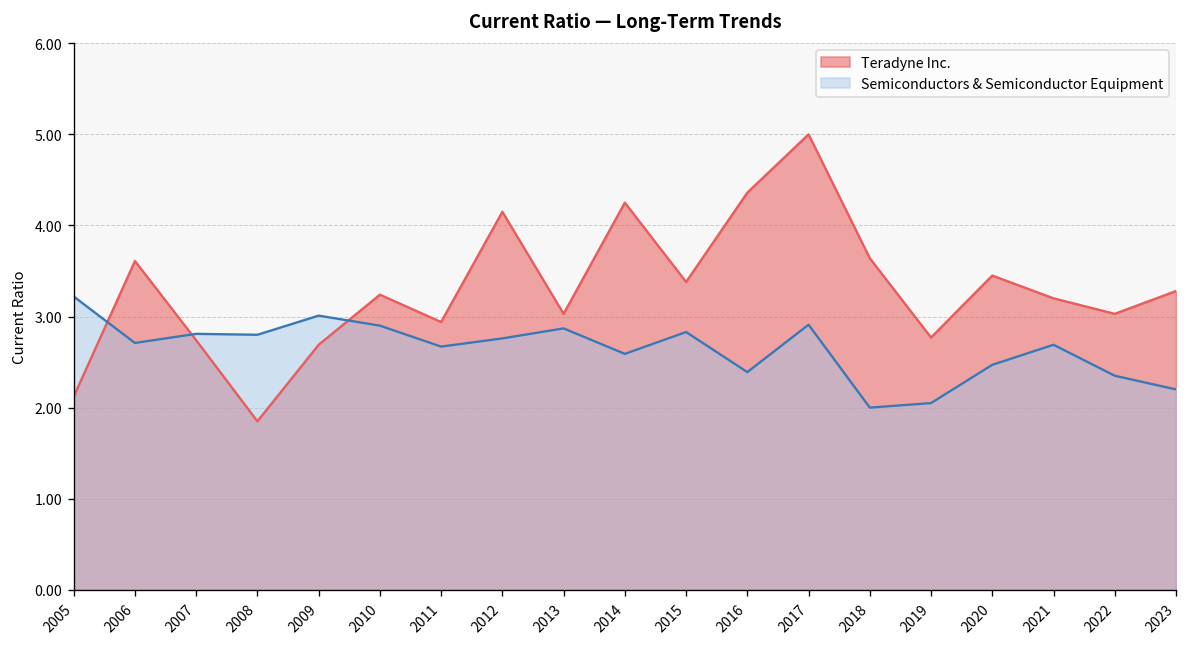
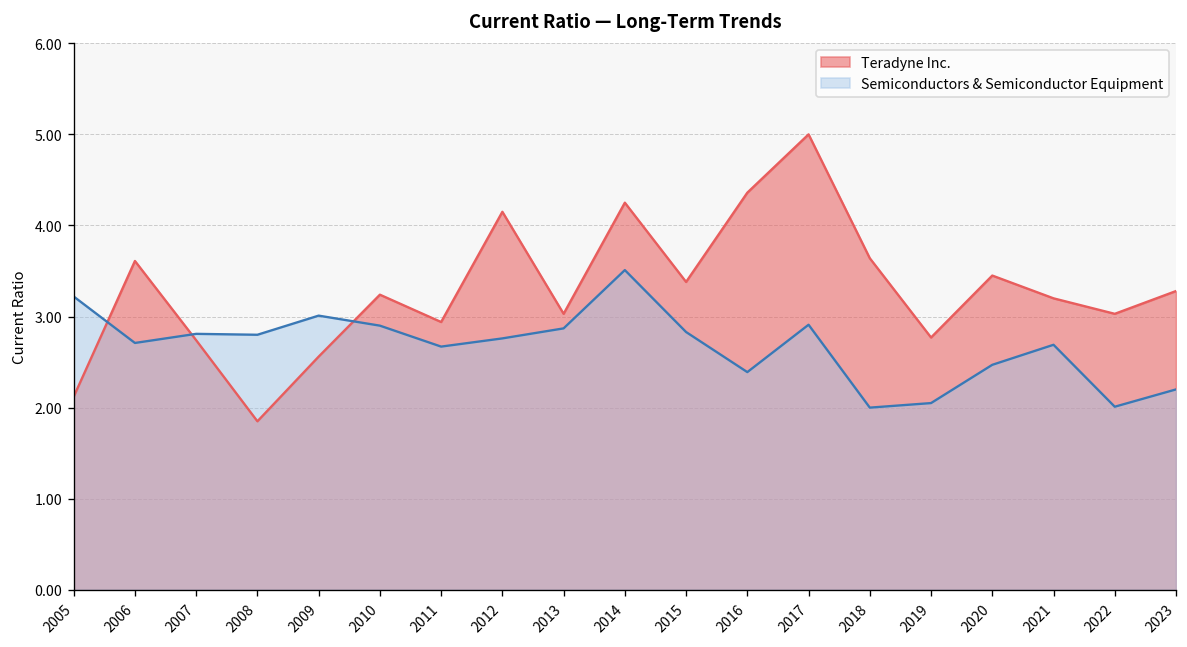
Teradyne Inc., 2009: 2.7 -> 2.6
Semiconductors & Semiconductor Equipment, 2014: 2.6 -> 3.5
Semiconductors & Semiconductor Equipment, 2022: 2.4 -> 2.0
